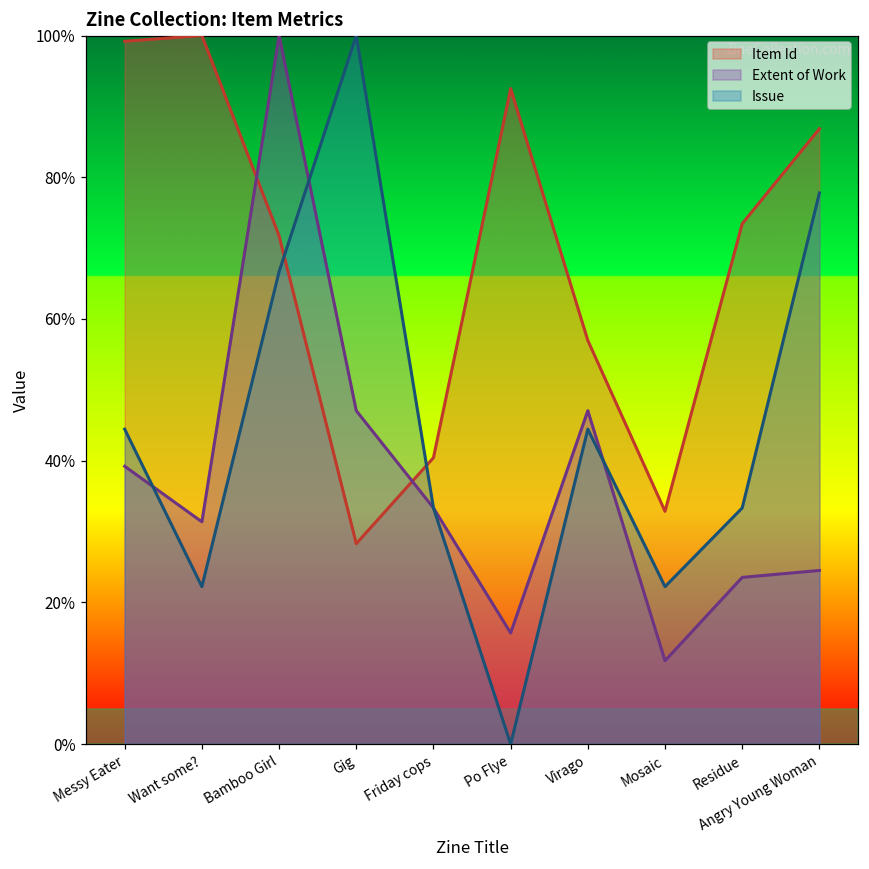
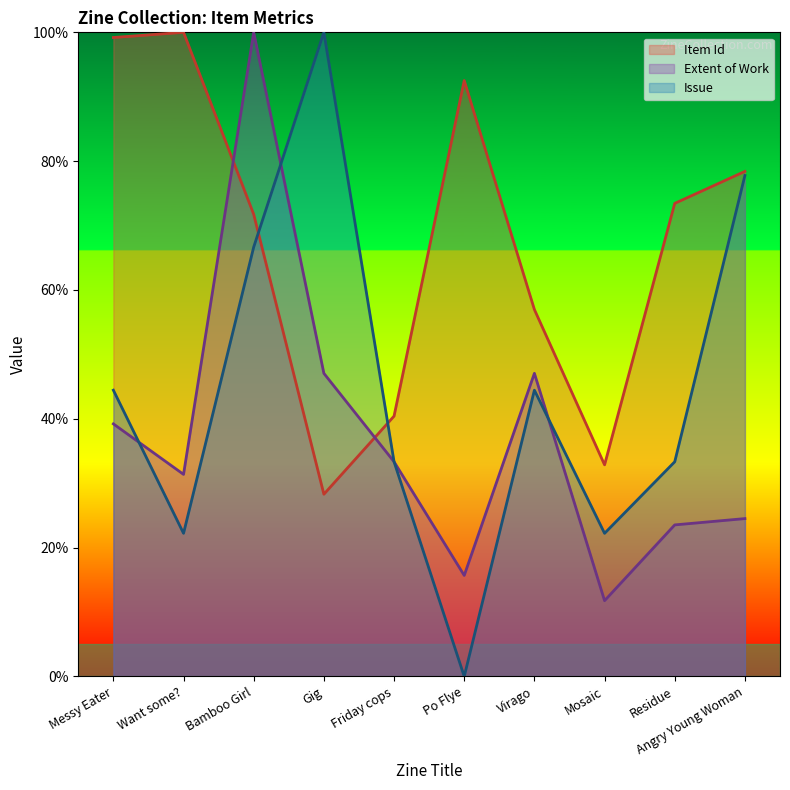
Item Id, Angry Young Woman: 87% -> 78%
